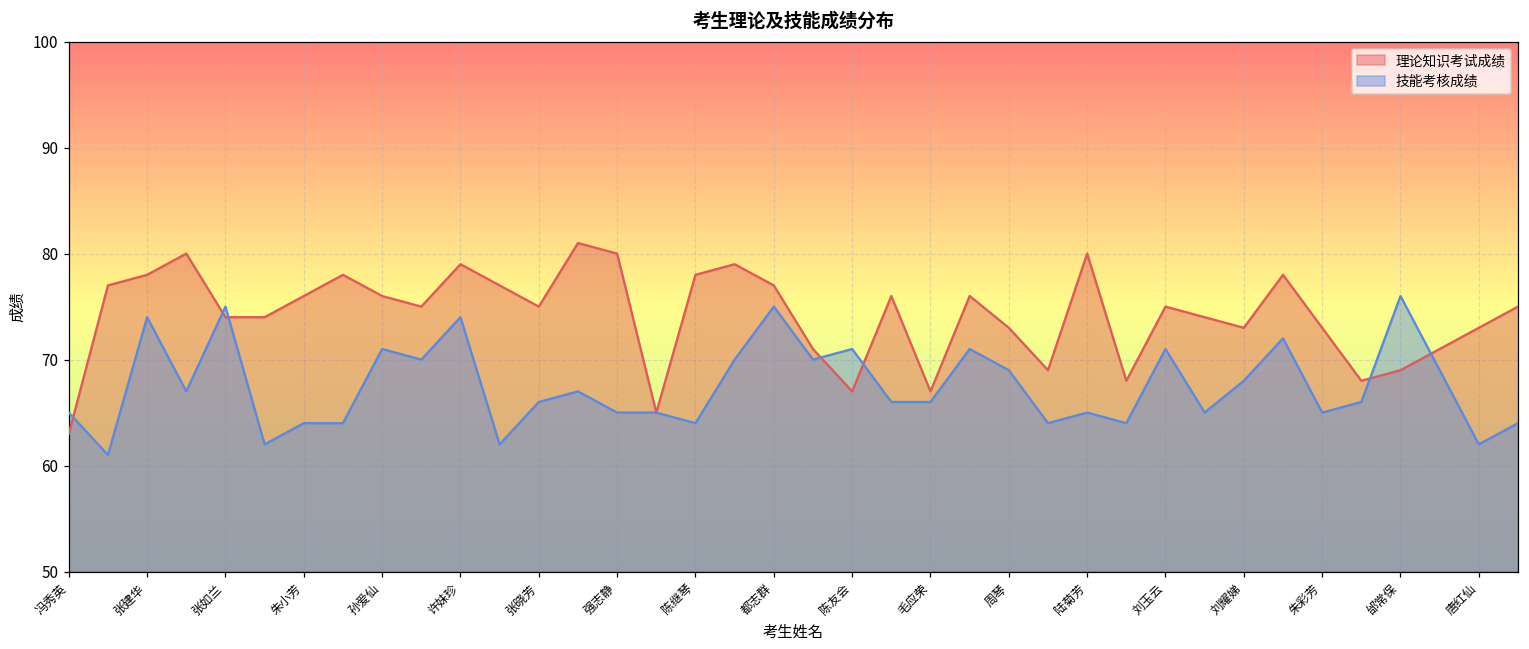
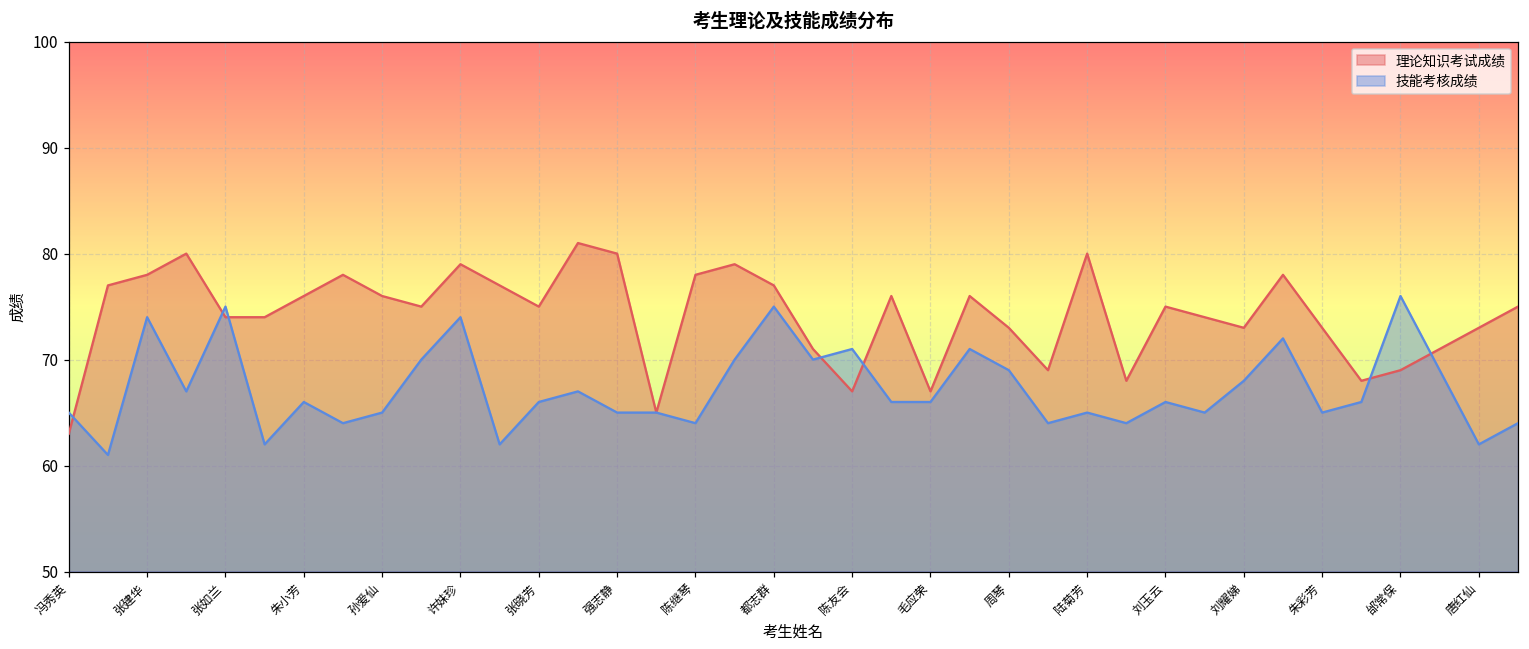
技能考核成绩, 朱小芳: 64 -> 66
技能考核成绩, 孙爱仙: 71 -> 65
技能考核成绩, 刘玉云: 71 -> 66
